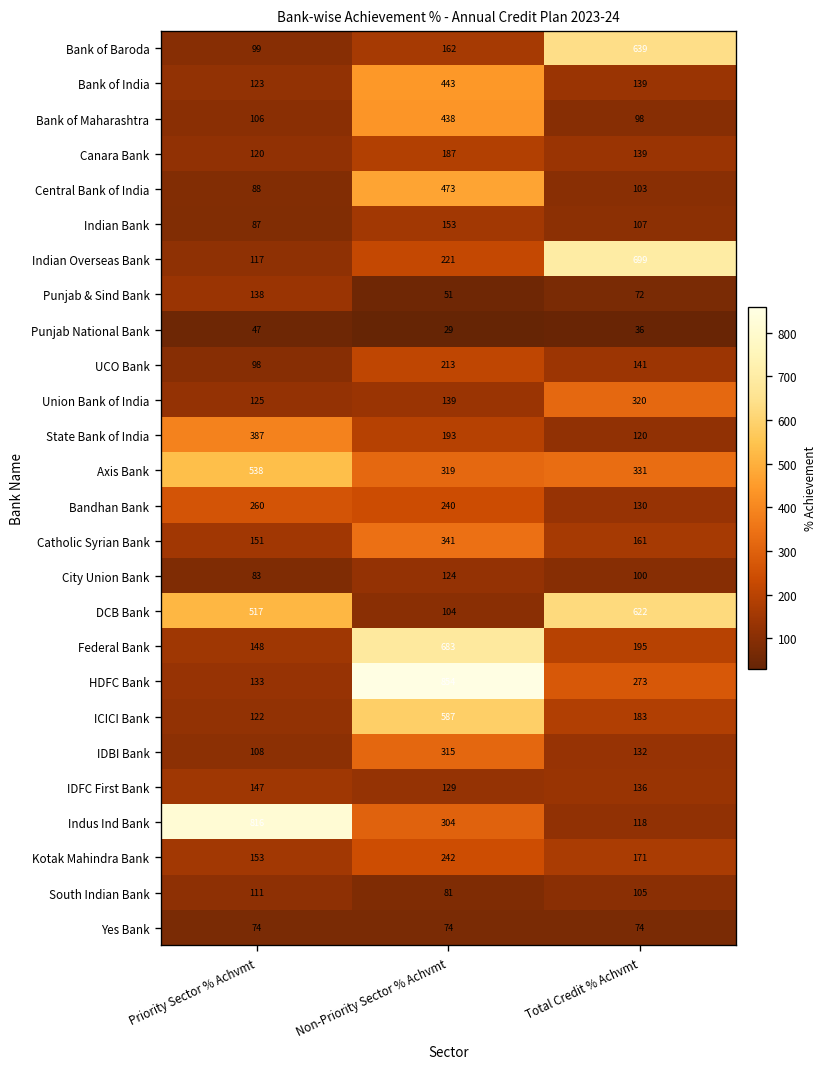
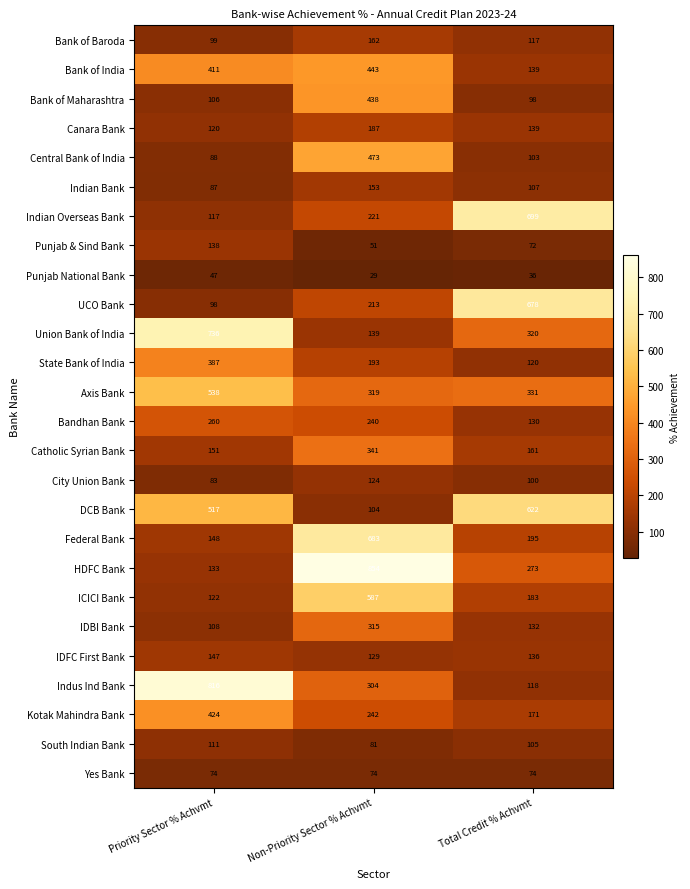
Bank of Baroda, Total Credit % Achvmt: 639 -> 117
Bank of India, Priority Sector % Achvmt: 123 -> 411
UCO Bank, Total Credit % Achvmt: 141 -> 678
Union Bank of India, Priority Sector % Achvmt: 125 -> 736
Kotak Mahindra Bank, Priority Sector % Achvmt: 153 -> 424
